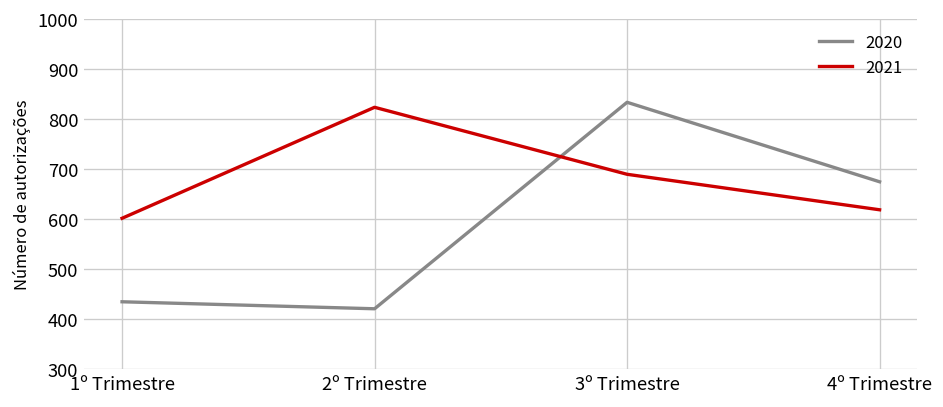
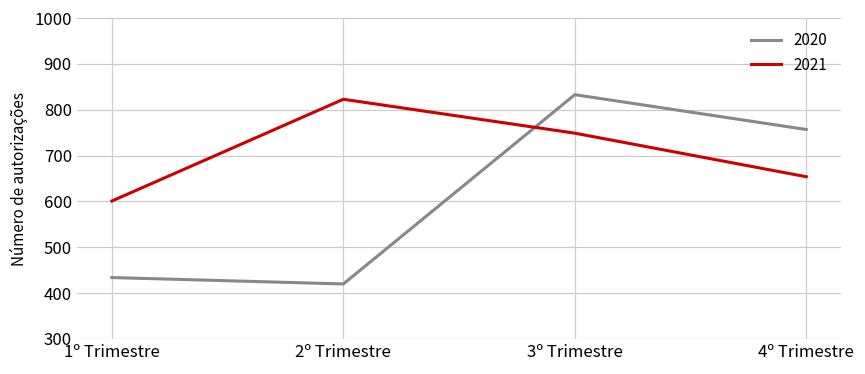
2021, 3º Trimestre: 690 -> 750
2020, 4º Trimestre: 670 -> 760
2021, 4º Trimestre: 620 -> 650
